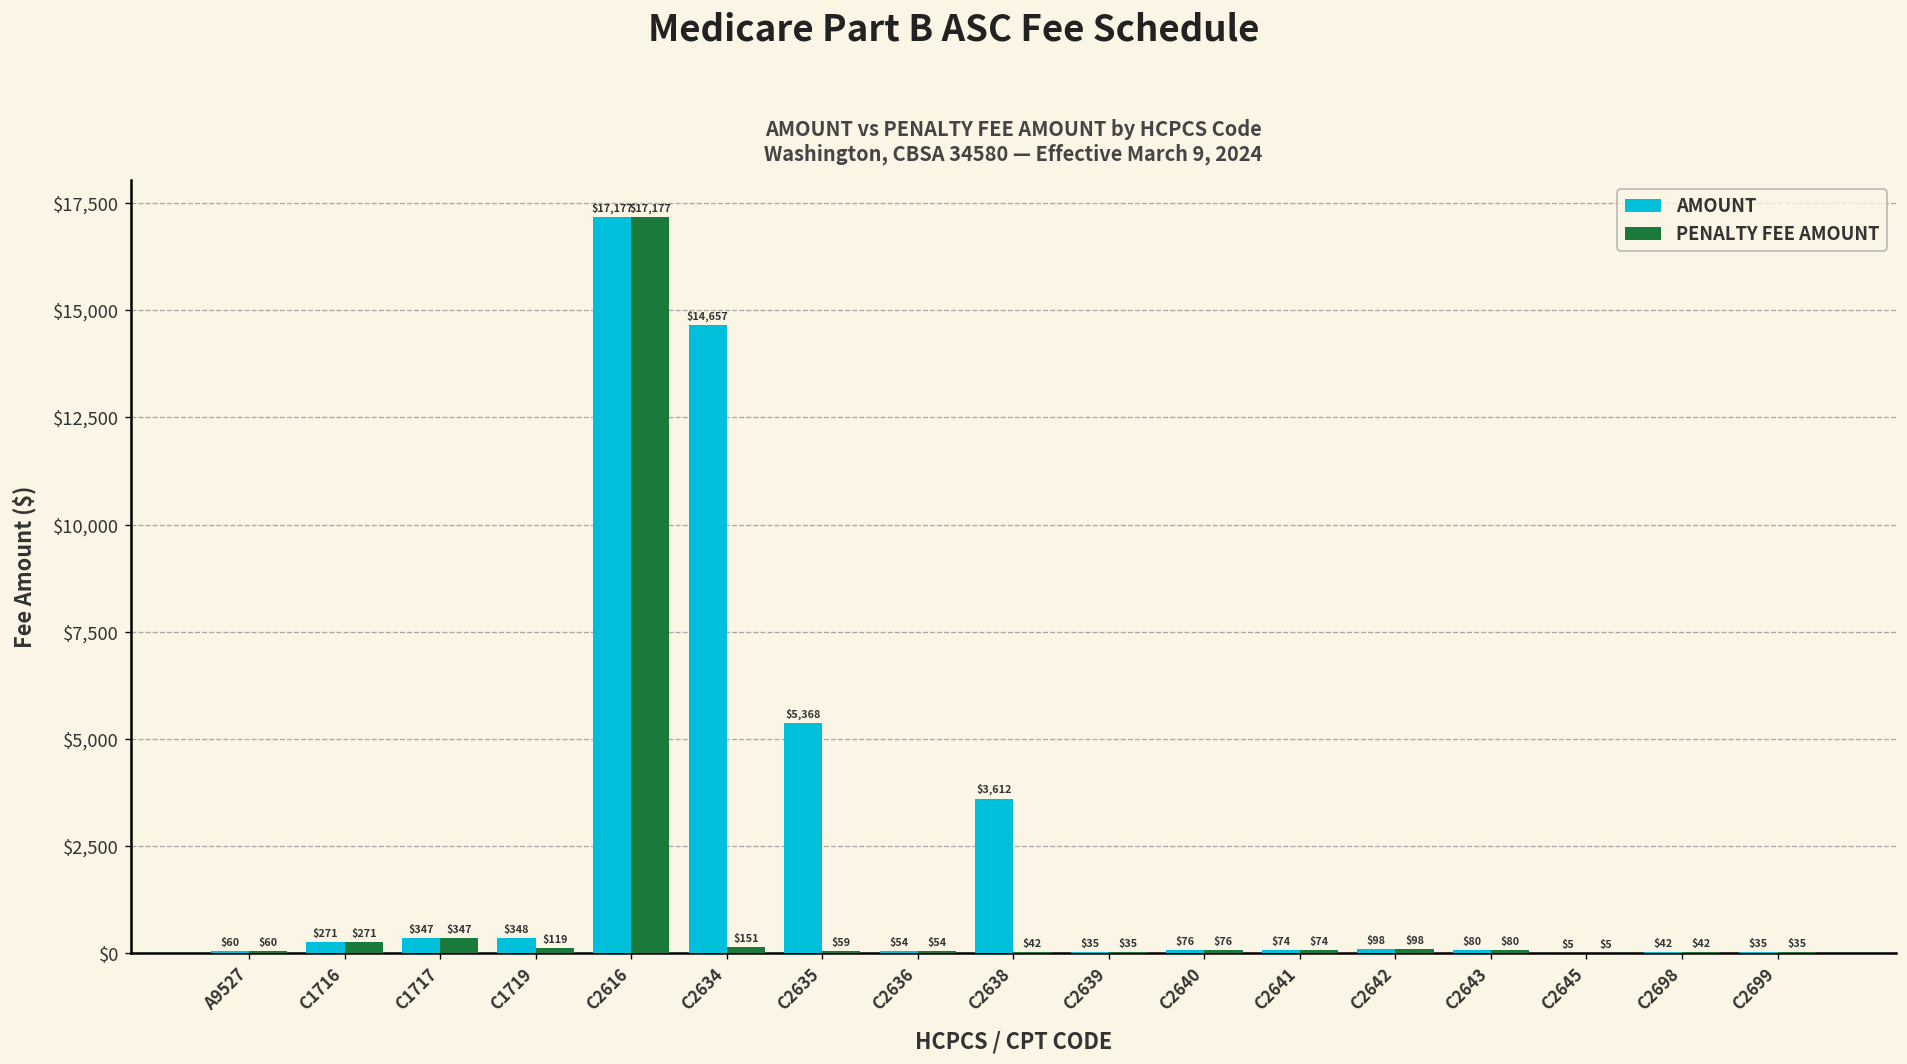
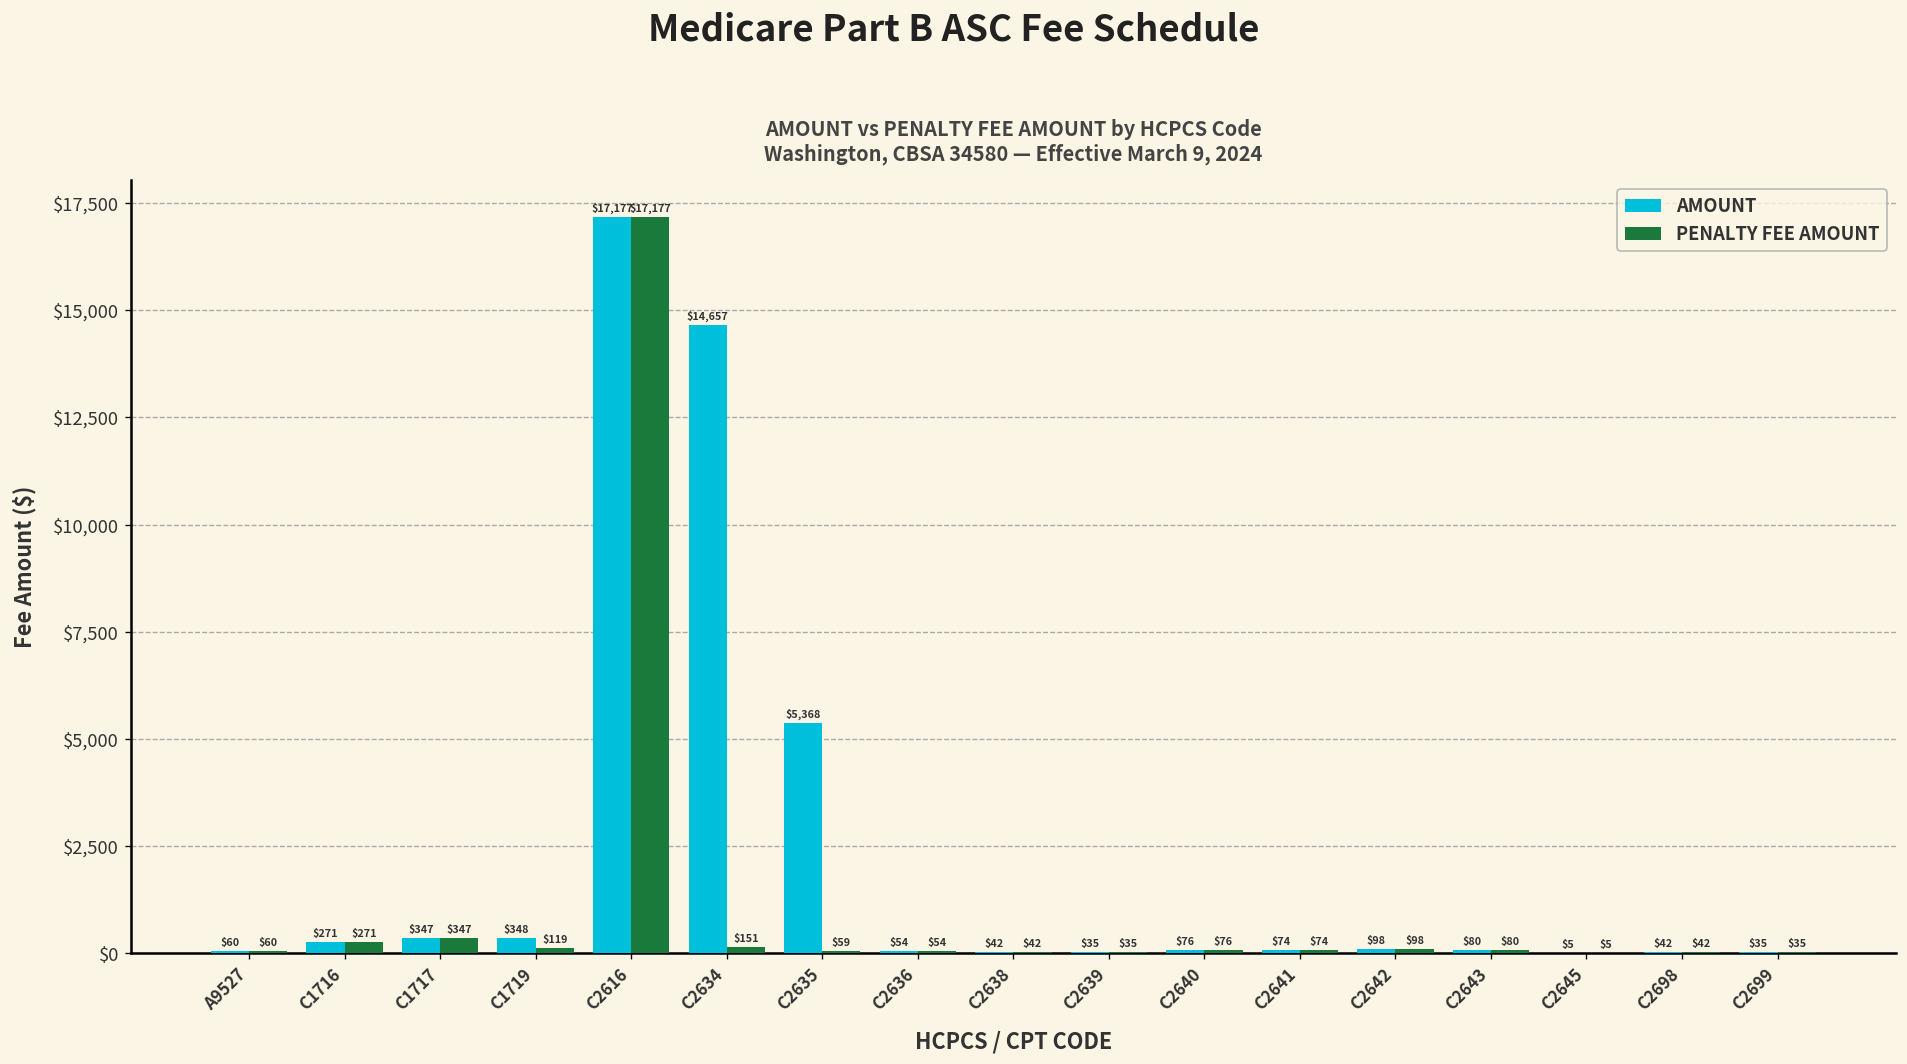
AMOUNT, C2638: $3,612 -> $42
